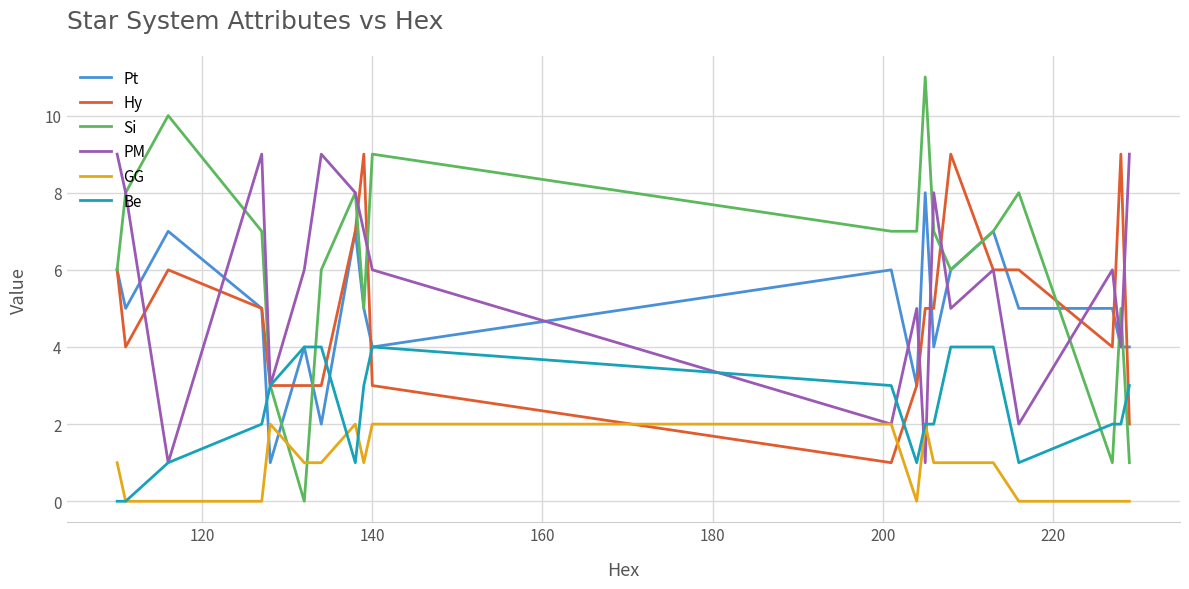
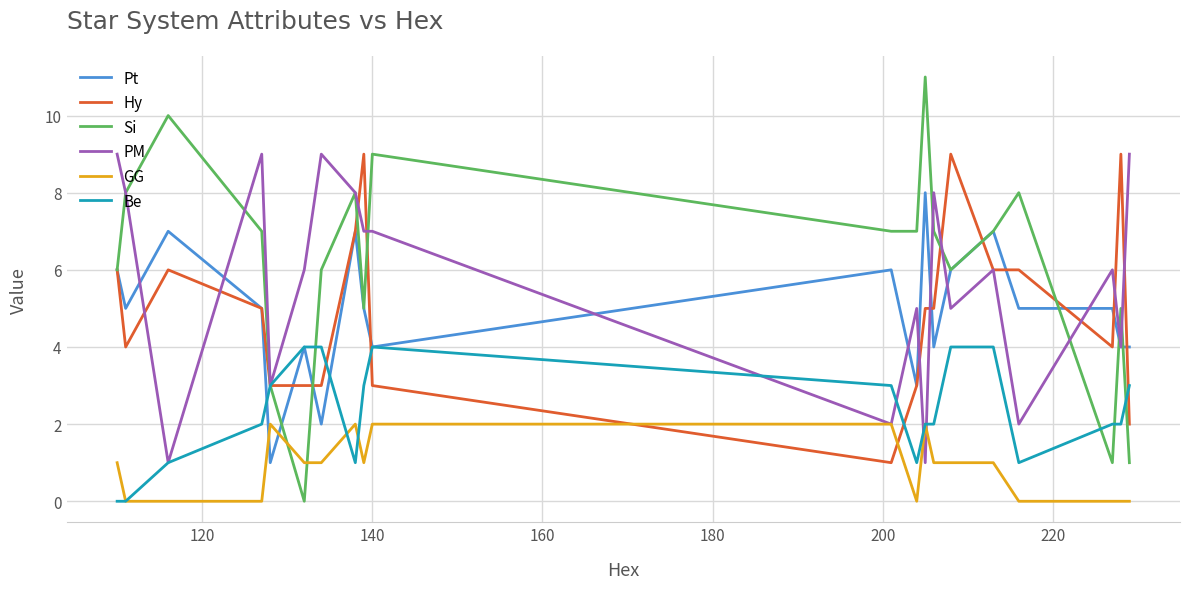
PM, 140: 6 -> 7
